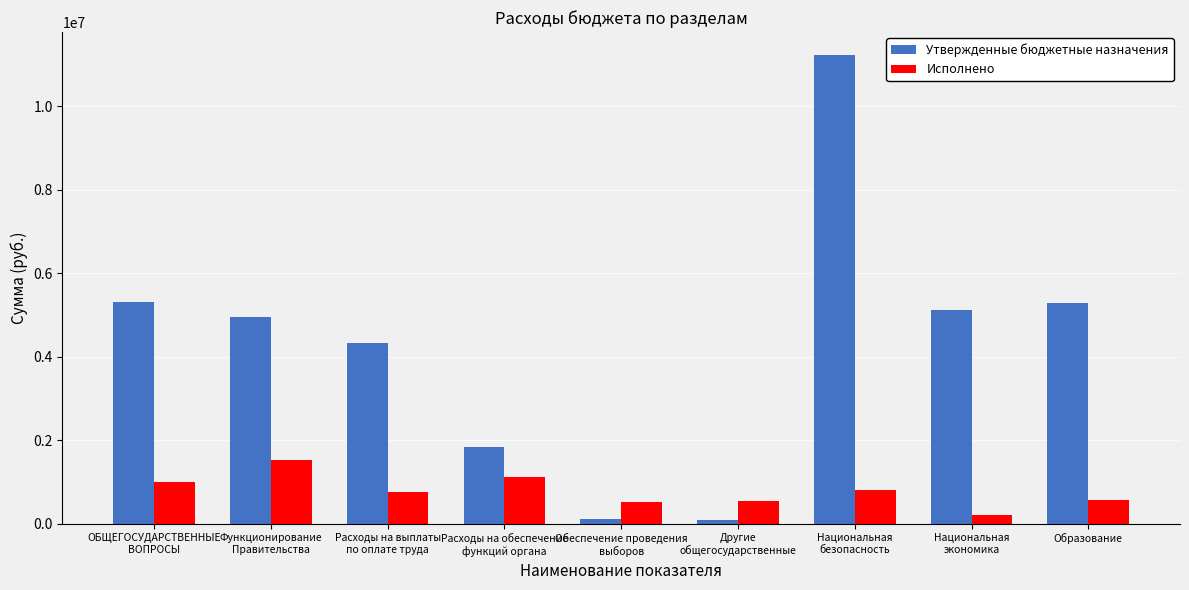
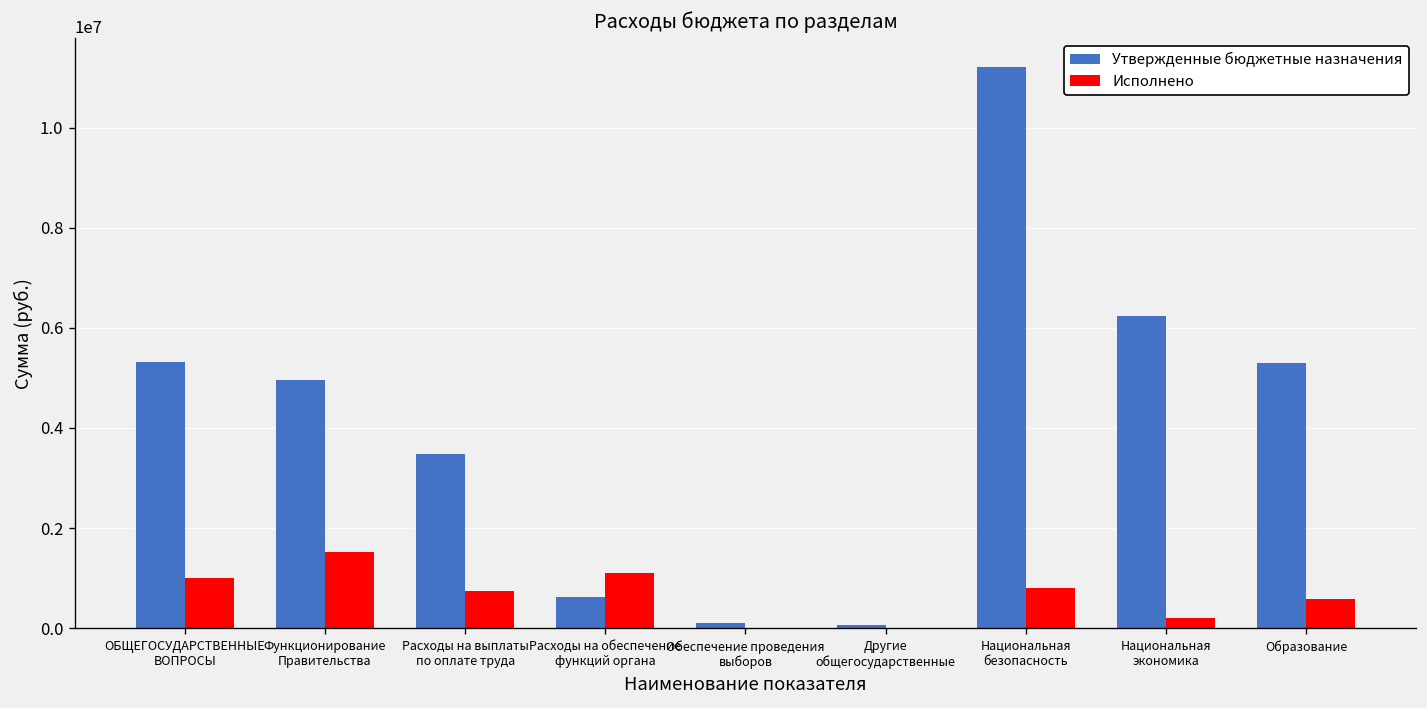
Утвержденные бюджетные назначения, Расходы на выплаты по оплате труда: 4300000 -> 3500000
Утвержденные бюджетные назначения, Расходы на обеспечение функций органа: 1800000 -> 600000
Исполнено, Обеспечение проведения выборов: 500000 -> 0
Исполнено, Другие общегосударственные: 500000 -> 0
Утвержденные бюджетные назначения, Национальная экономика: 5100000 -> 6200000
